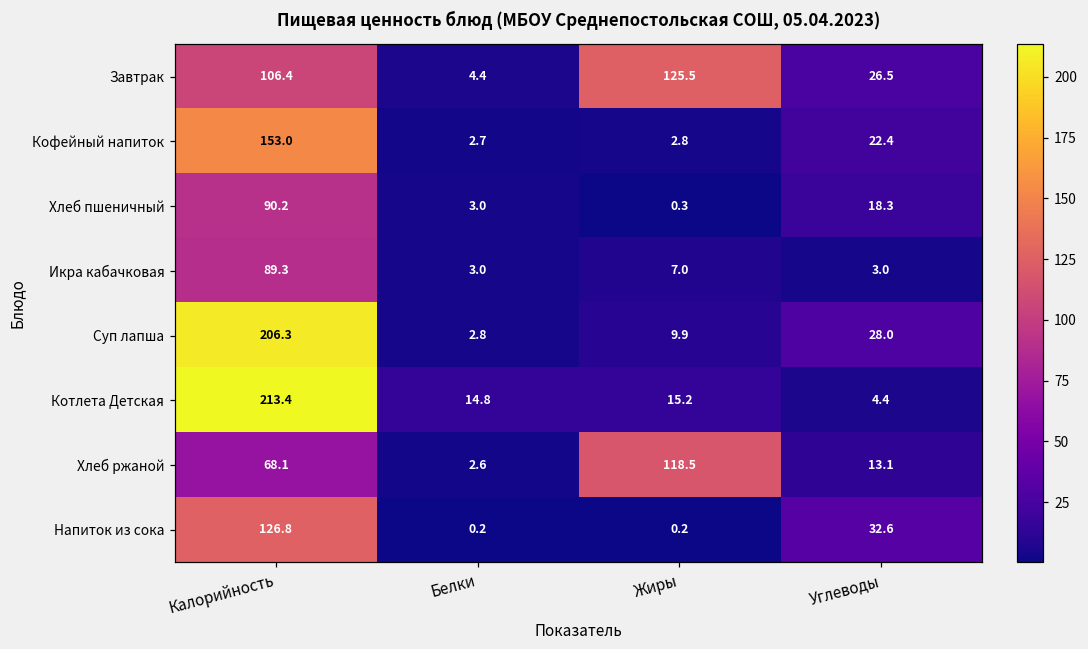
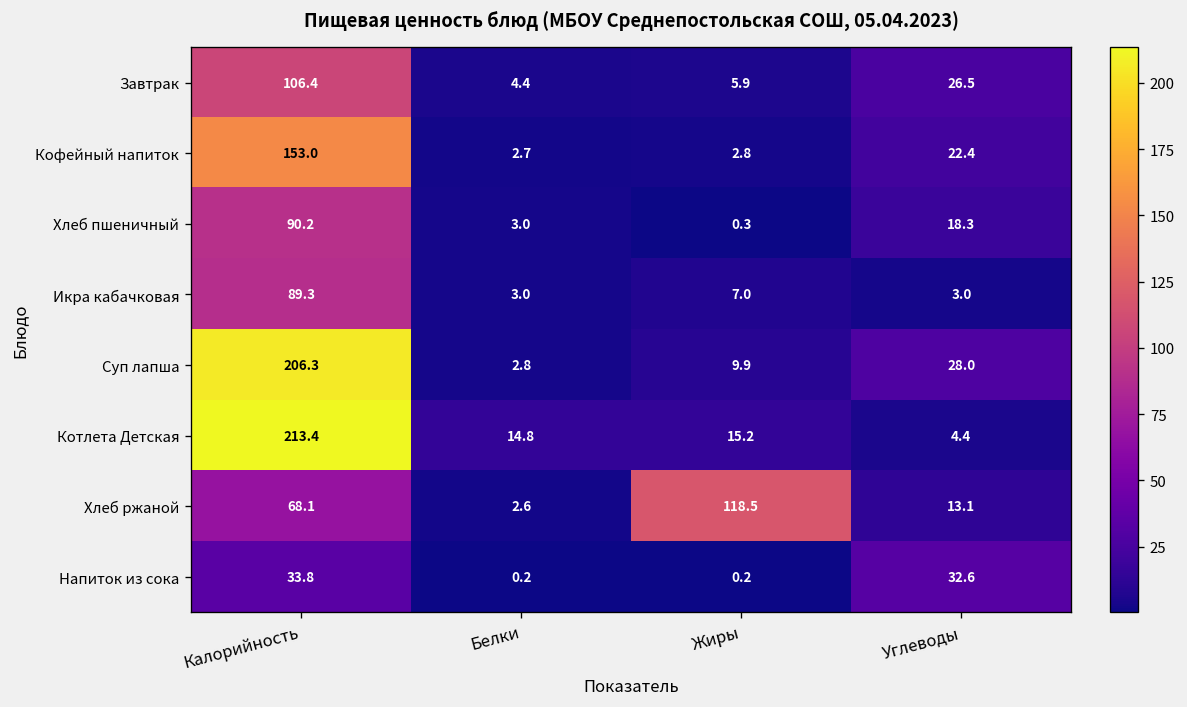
Завтрак, Жиры: 125.5 -> 5.9
Напиток из сока, Калорийность: 126.8 -> 33.8
